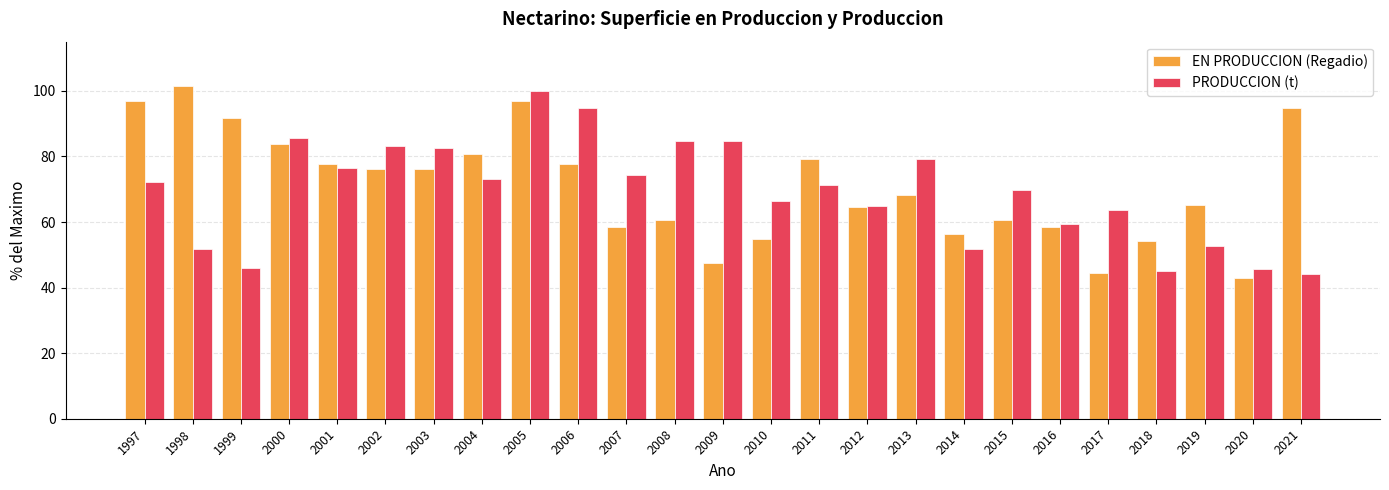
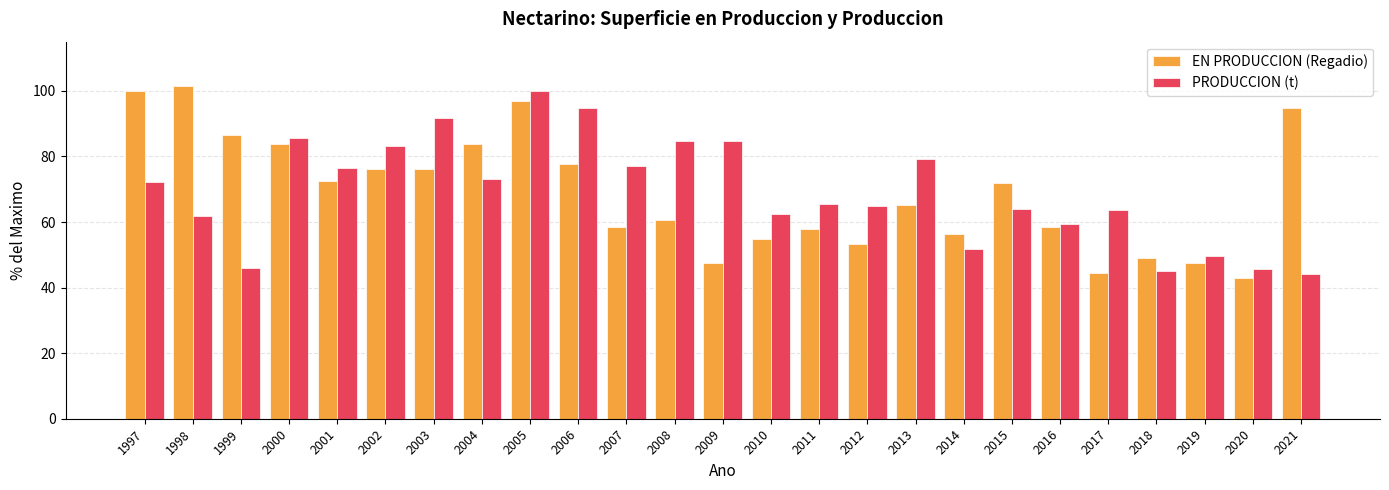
EN PRODUCCION (Regadio), 1997: 97 -> 100
PRODUCCION (t), 1998: 52 -> 62
EN PRODUCCION (Regadio), 1999: 92 -> 87
EN PRODUCCION (Regadio), 2001: 78 -> 73
PRODUCCION (t), 2003: 82 -> 92
EN PRODUCCION (Regadio), 2004: 81 -> 84
PRODUCCION (t), 2007: 74 -> 77
PRODUCCION (t), 2010: 66 -> 63
EN PRODUCCION (Regadio), 2011: 79 -> 58
PRODUCCION (t), 2011: 71 -> 66
EN PRODUCCION (Regadio), 2012: 64 -> 53
EN PRODUCCION (Regadio), 2013: 68 -> 65
EN PRODUCCION (Regadio), 2015: 61 -> 72
PRODUCCION (t), 2015: 70 -> 64
EN PRODUCCION (Regadio), 2018: 54 -> 49
EN PRODUCCION (Regadio), 2019: 65 -> 47
PRODUCCION (t), 2019: 53 -> 50
